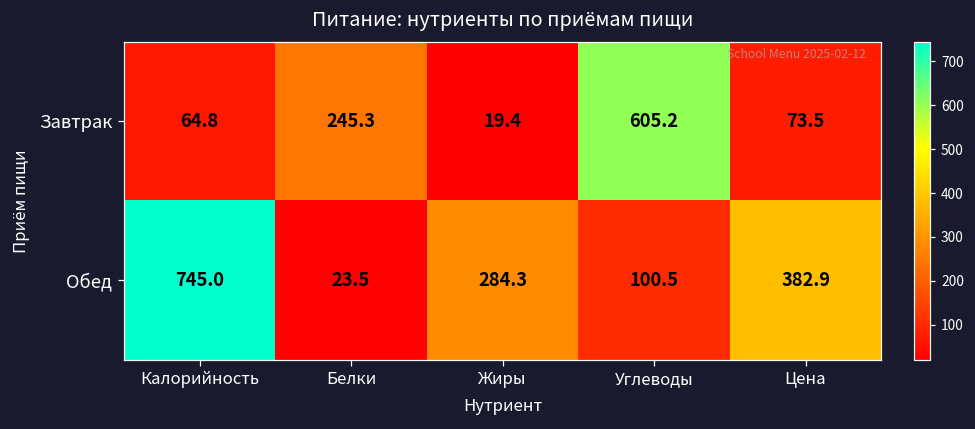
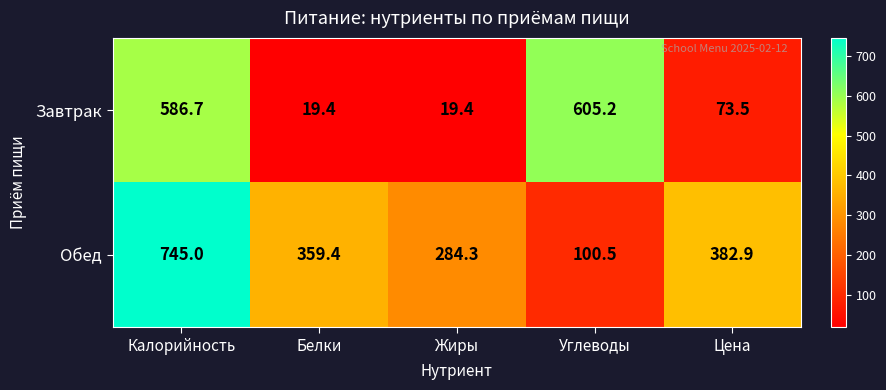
Завтрак, Калорийность: 64.8 -> 586.7
Завтрак, Белки: 245.3 -> 19.4
Обед, Белки: 23.5 -> 359.4
